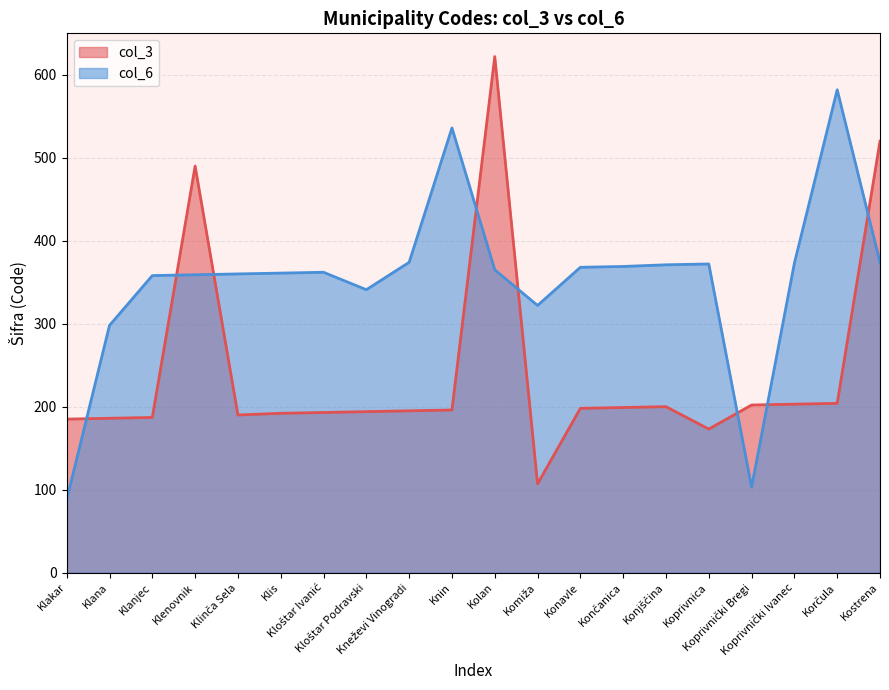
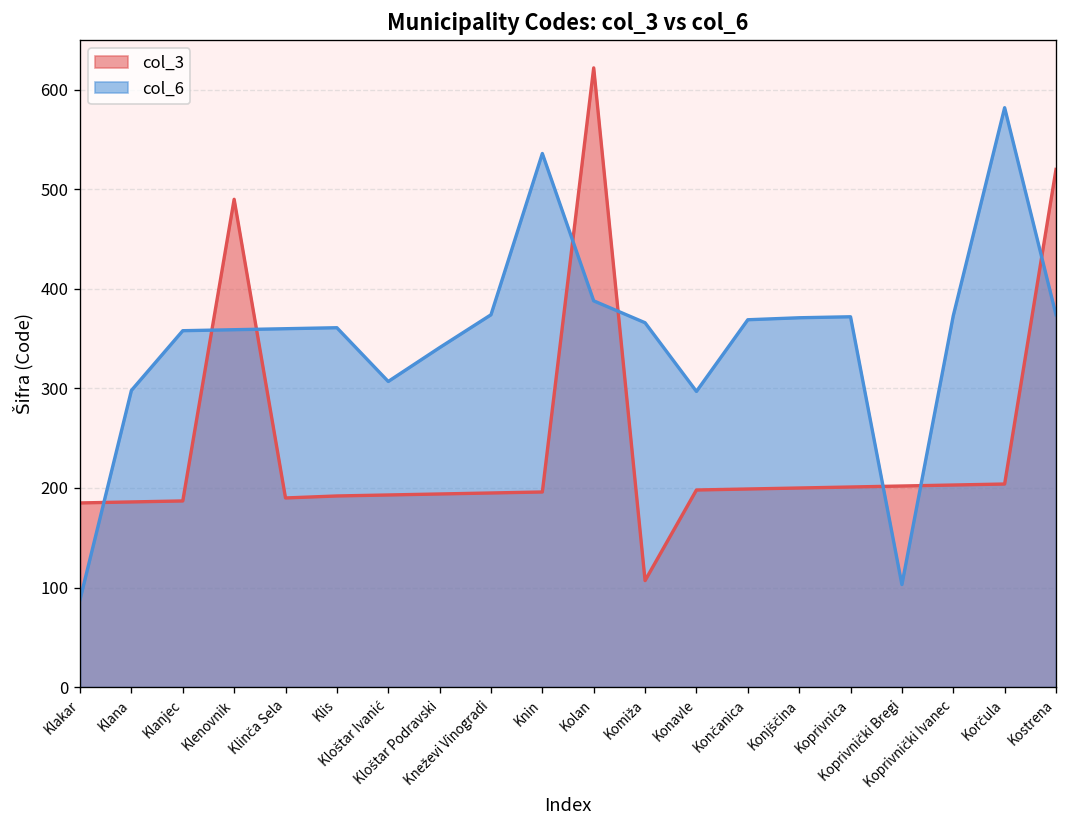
col_6, Kloštar Ivanić: 360 -> 310
col_6, Kolan: 370 -> 390
col_6, Komiža: 320 -> 370
col_6, Konavle: 370 -> 300
col_3, Koprivnica: 170 -> 200
